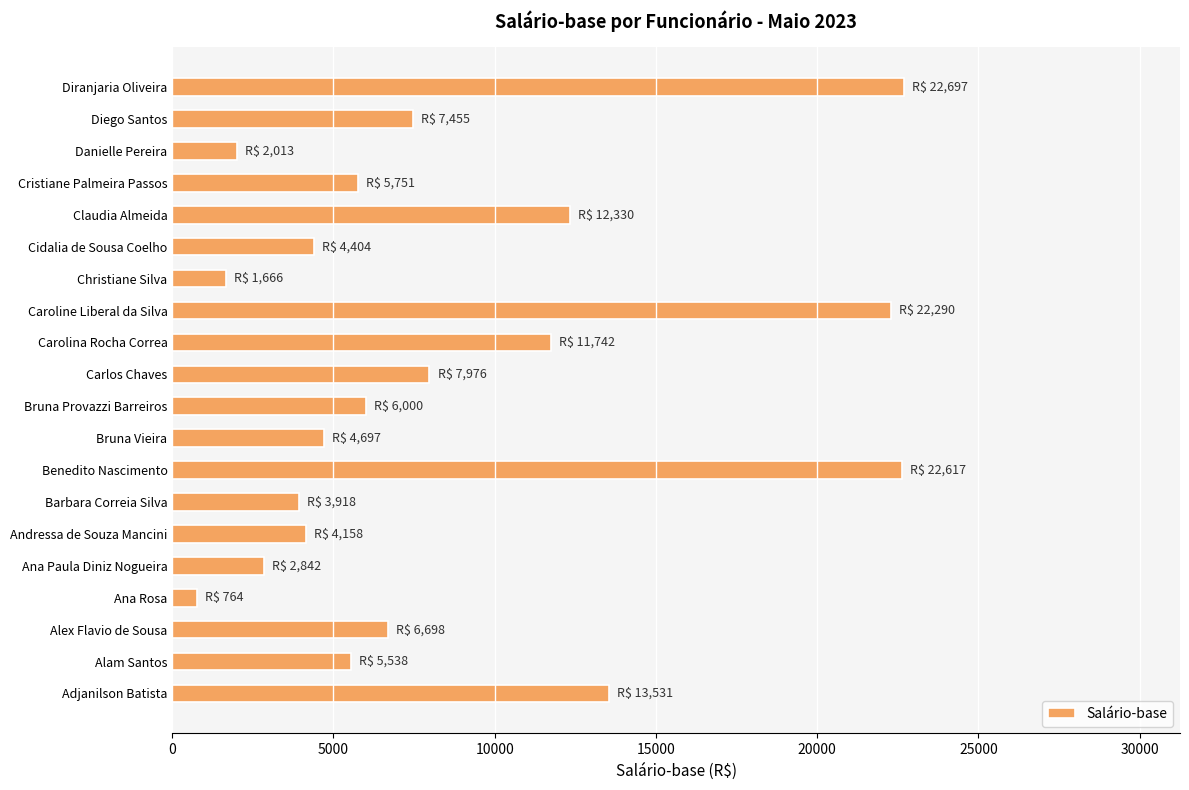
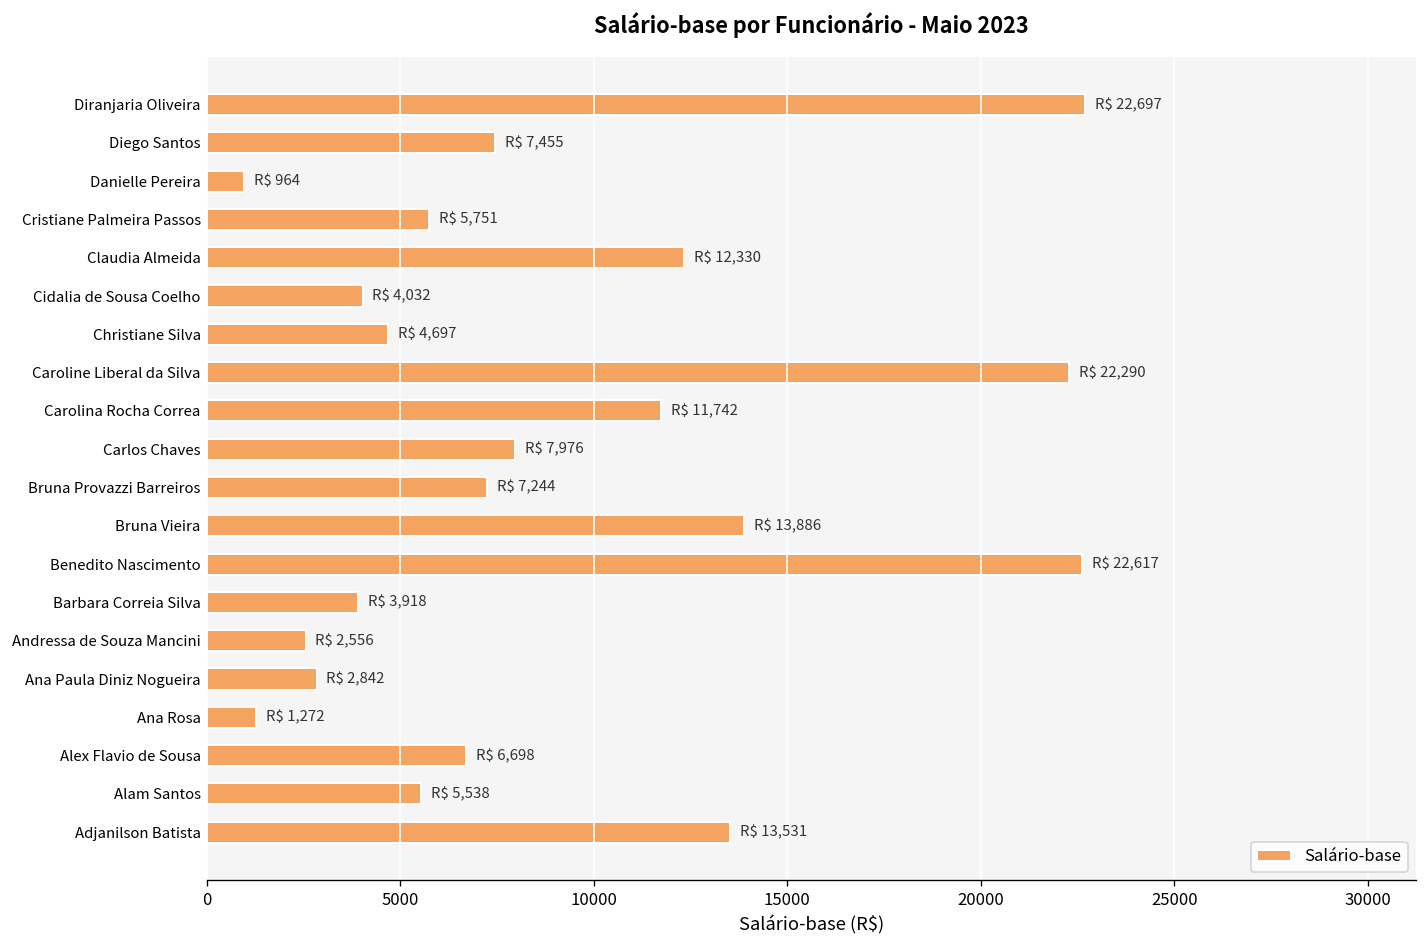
Danielle Pereira: 2,013 -> 964
Cidalia de Sousa Coelho: 4,404 -> 4,032
Christiane Silva: 1,666 -> 4,697
Bruna Provazzi Barreiros: 6,000 -> 7,244
Bruna Vieira: 4,697 -> 13,886
Andressa de Souza Mancini: 4,158 -> 2,556
Ana Rosa: 764 -> 1,272
